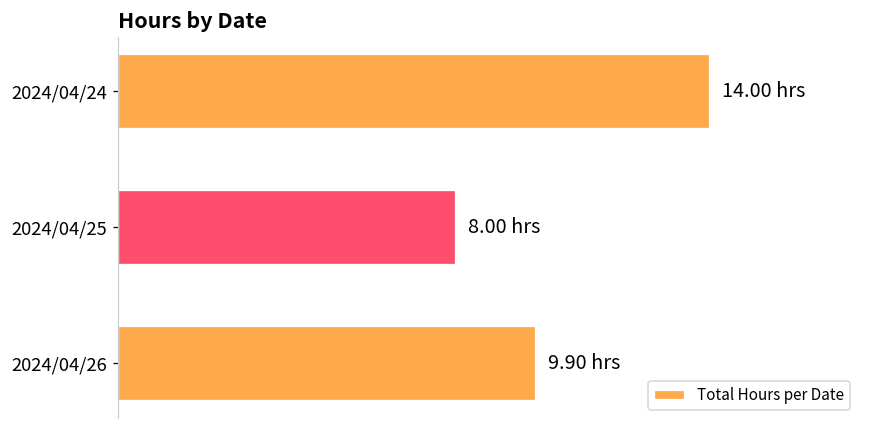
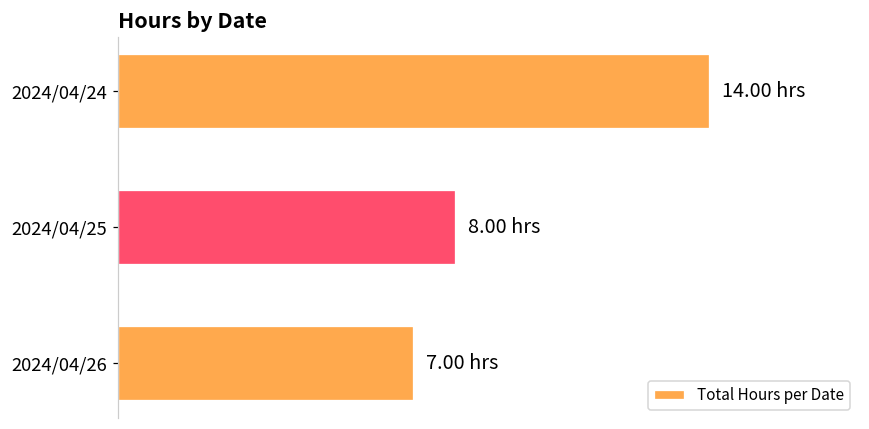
2024/04/26: 9.90 -> 7.00
